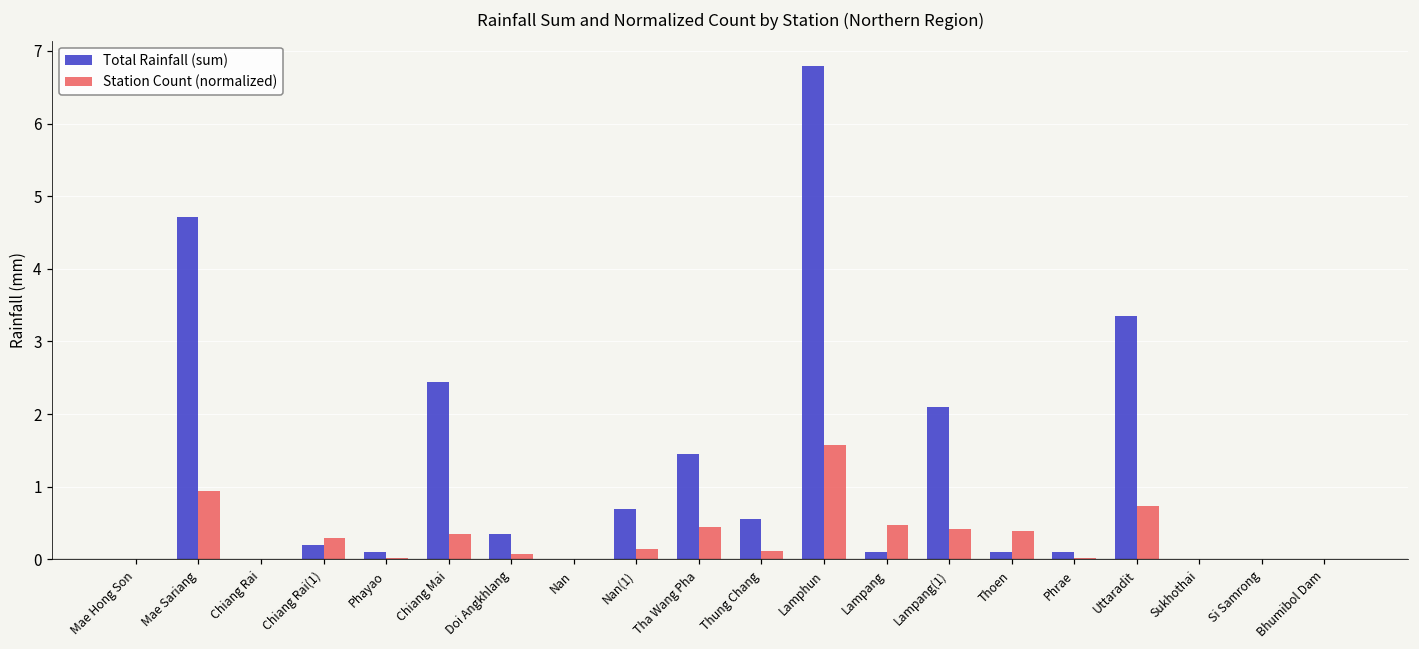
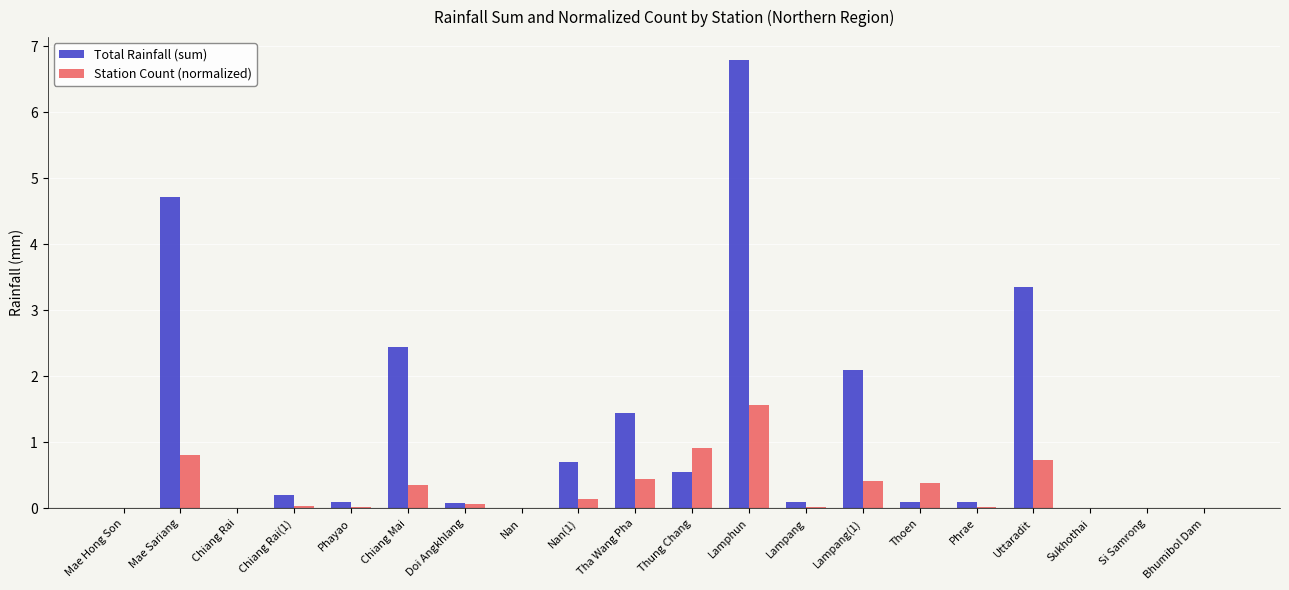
Station Count (normalized), Mae Sariang: 0.9 -> 0.8
Station Count (normalized), Chiang Rai(1): 0.3 -> 0.0
Total Rainfall (sum), Doi Angkhlang: 0.4 -> 0.1
Station Count (normalized), Thung Chang: 0.1 -> 0.9
Station Count (normalized), Lampang: 0.5 -> 0.0
